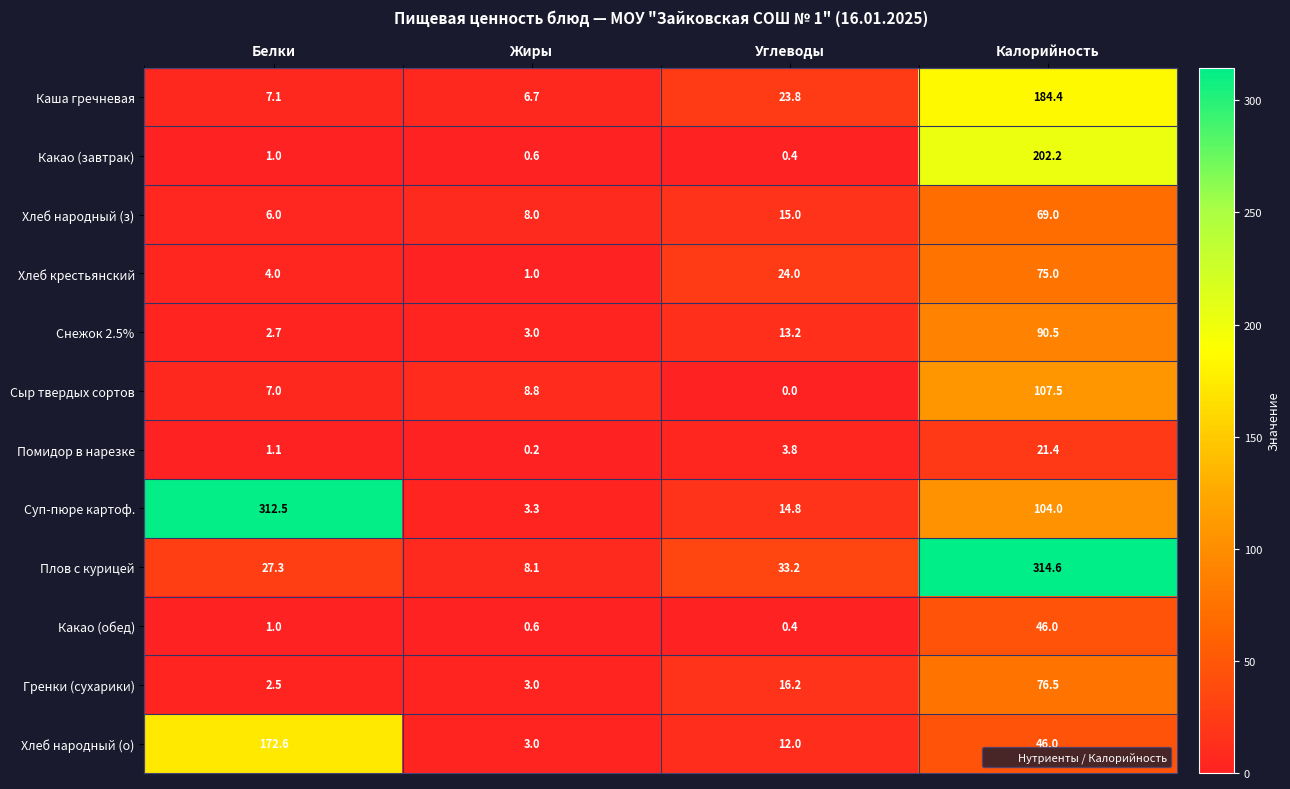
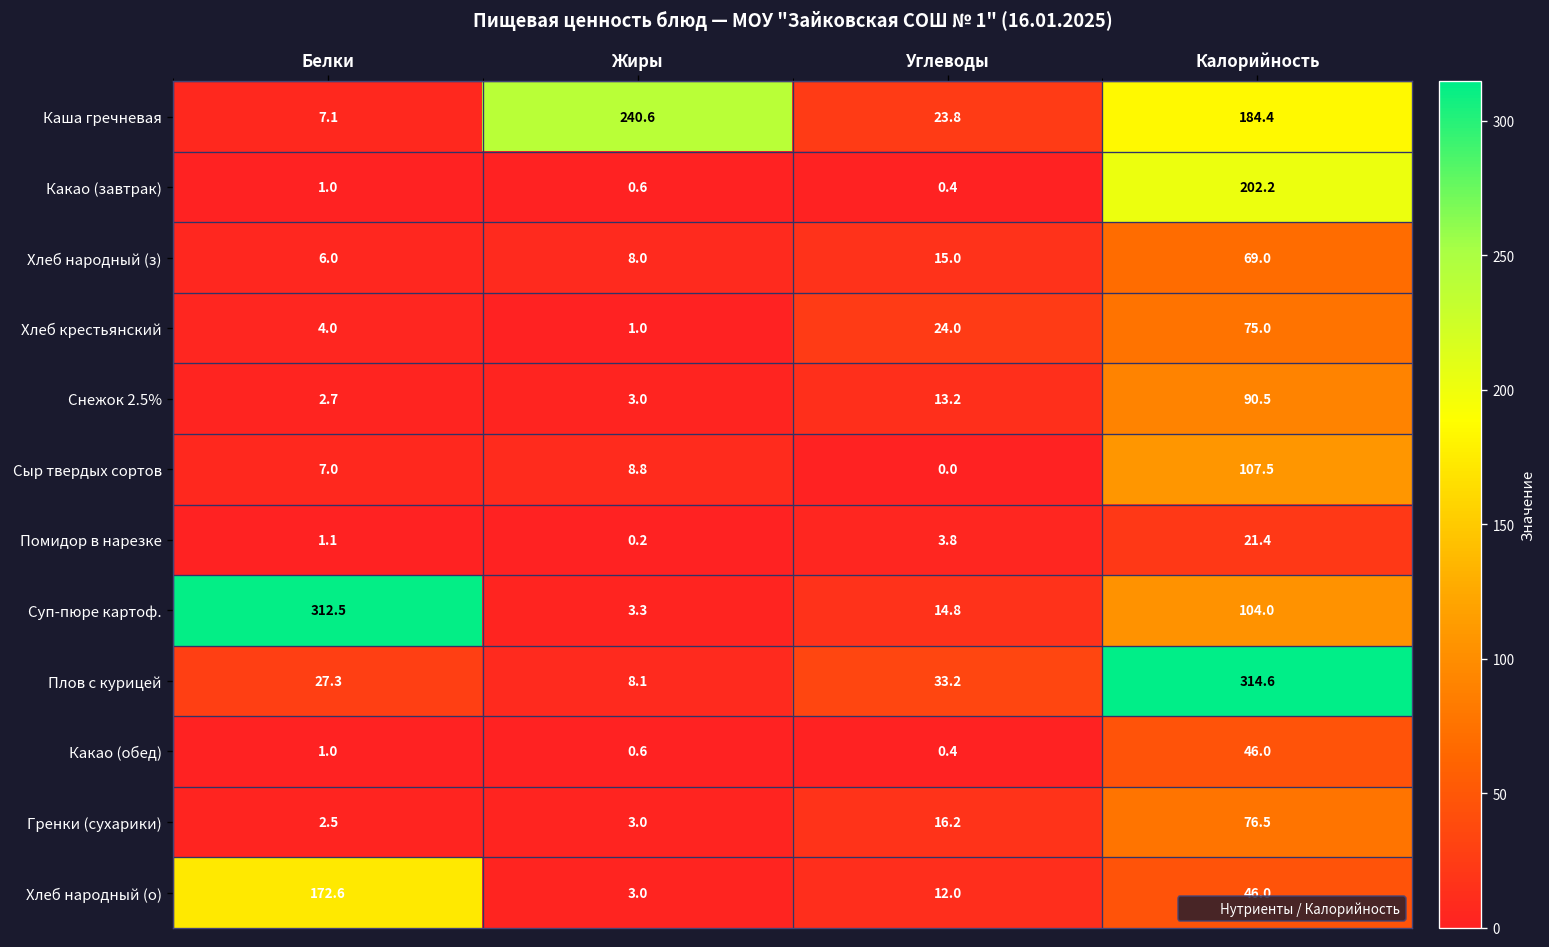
Каша гречневая, Жиры: 6.7 -> 240.6
